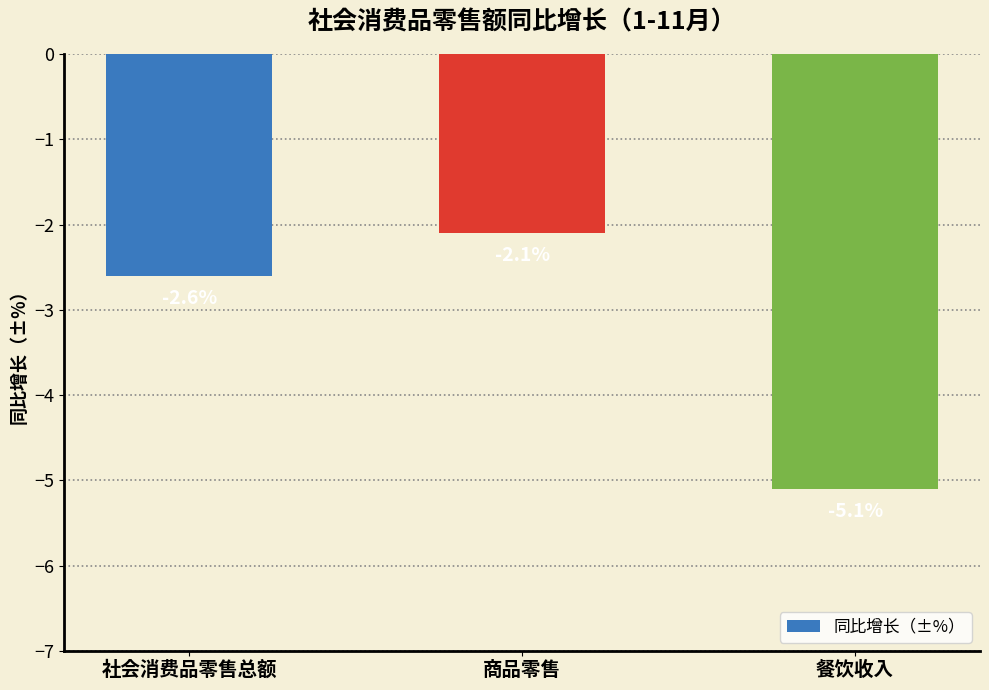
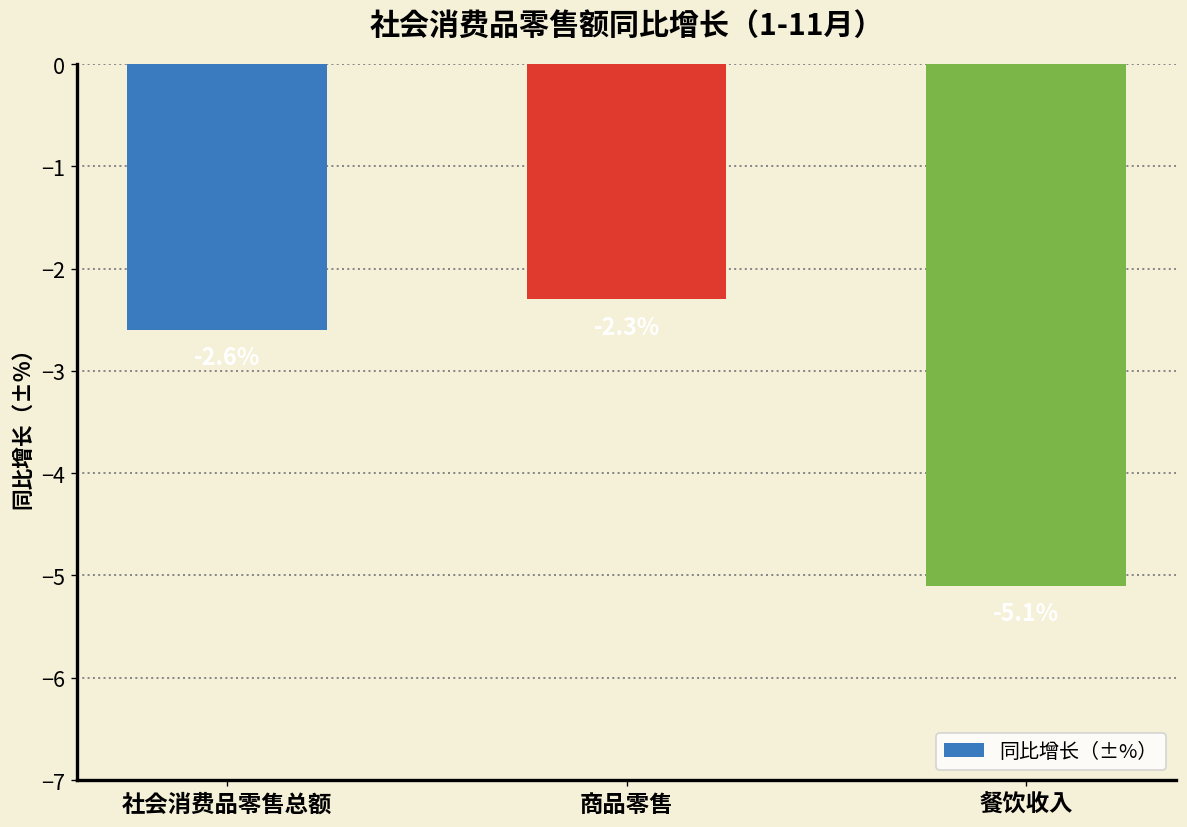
商品零售: -2.1 -> -2.3
